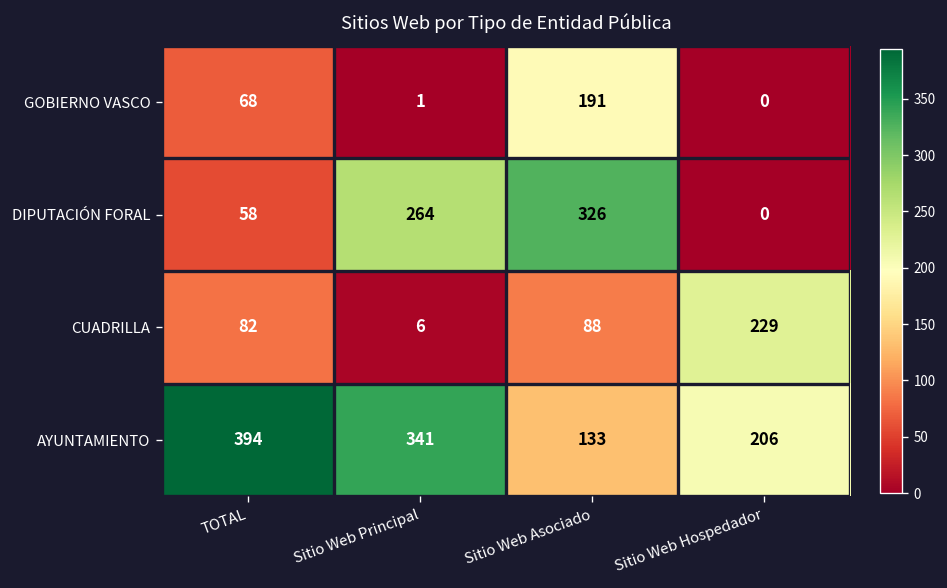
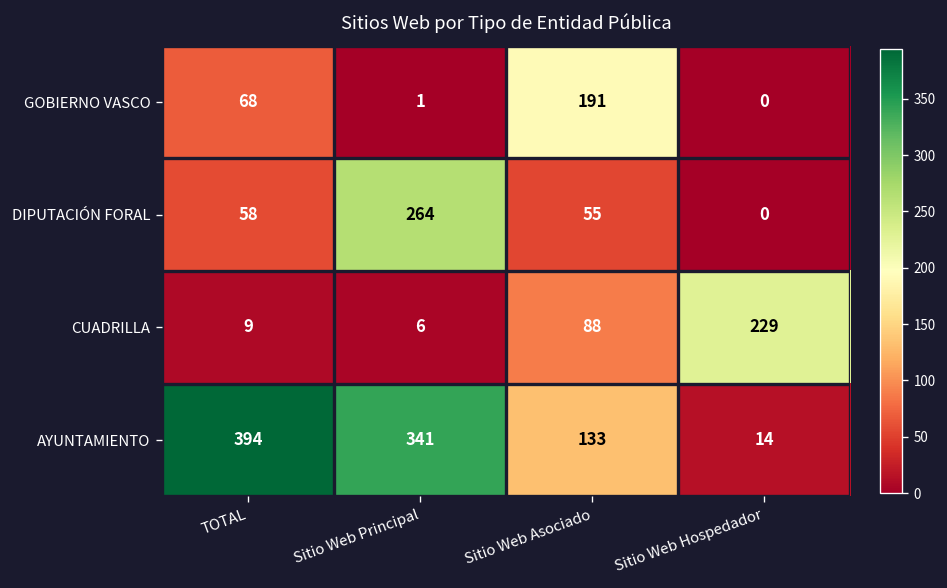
DIPUTACIÓN FORAL, Sitio Web Asociado: 326 -> 55
CUADRILLA, TOTAL: 82 -> 9
AYUNTAMIENTO, Sitio Web Hospedador: 206 -> 14
